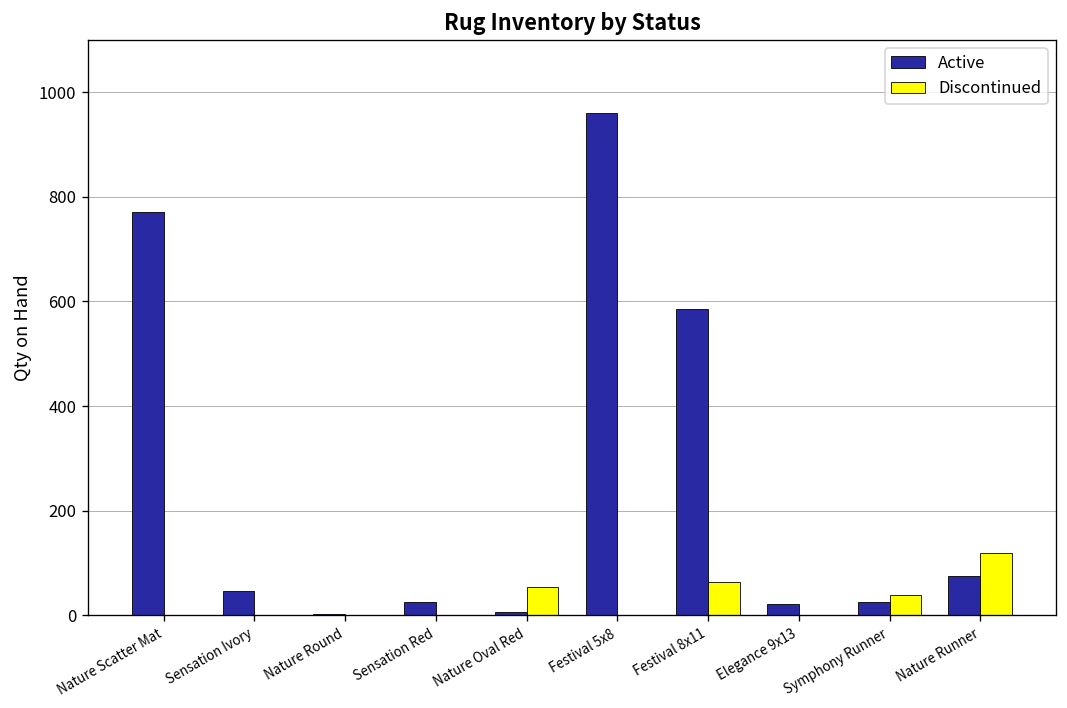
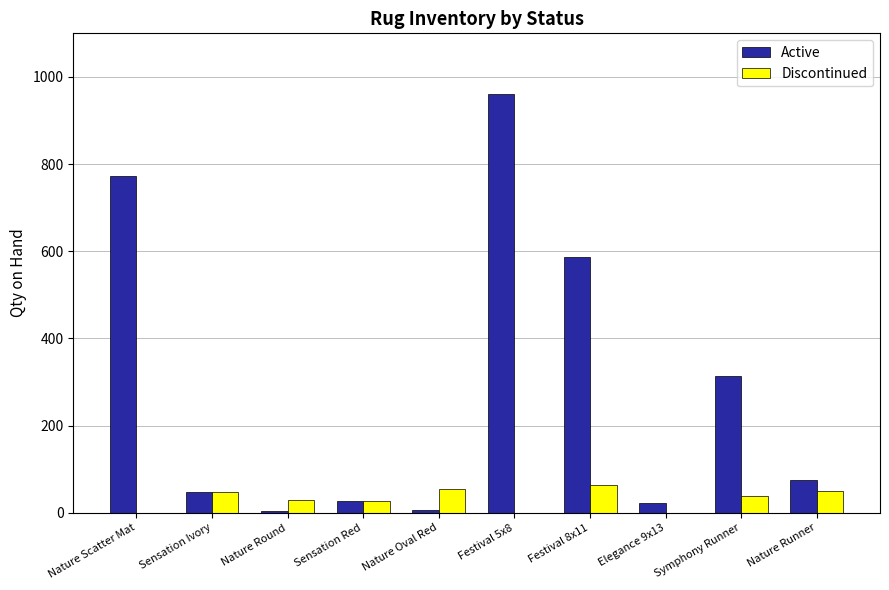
Discontinued, Sensation Ivory: 0 -> 50
Discontinued, Nature Round: 0 -> 30
Discontinued, Sensation Red: 0 -> 30
Active, Symphony Runner: 30 -> 310
Discontinued, Nature Runner: 120 -> 50
